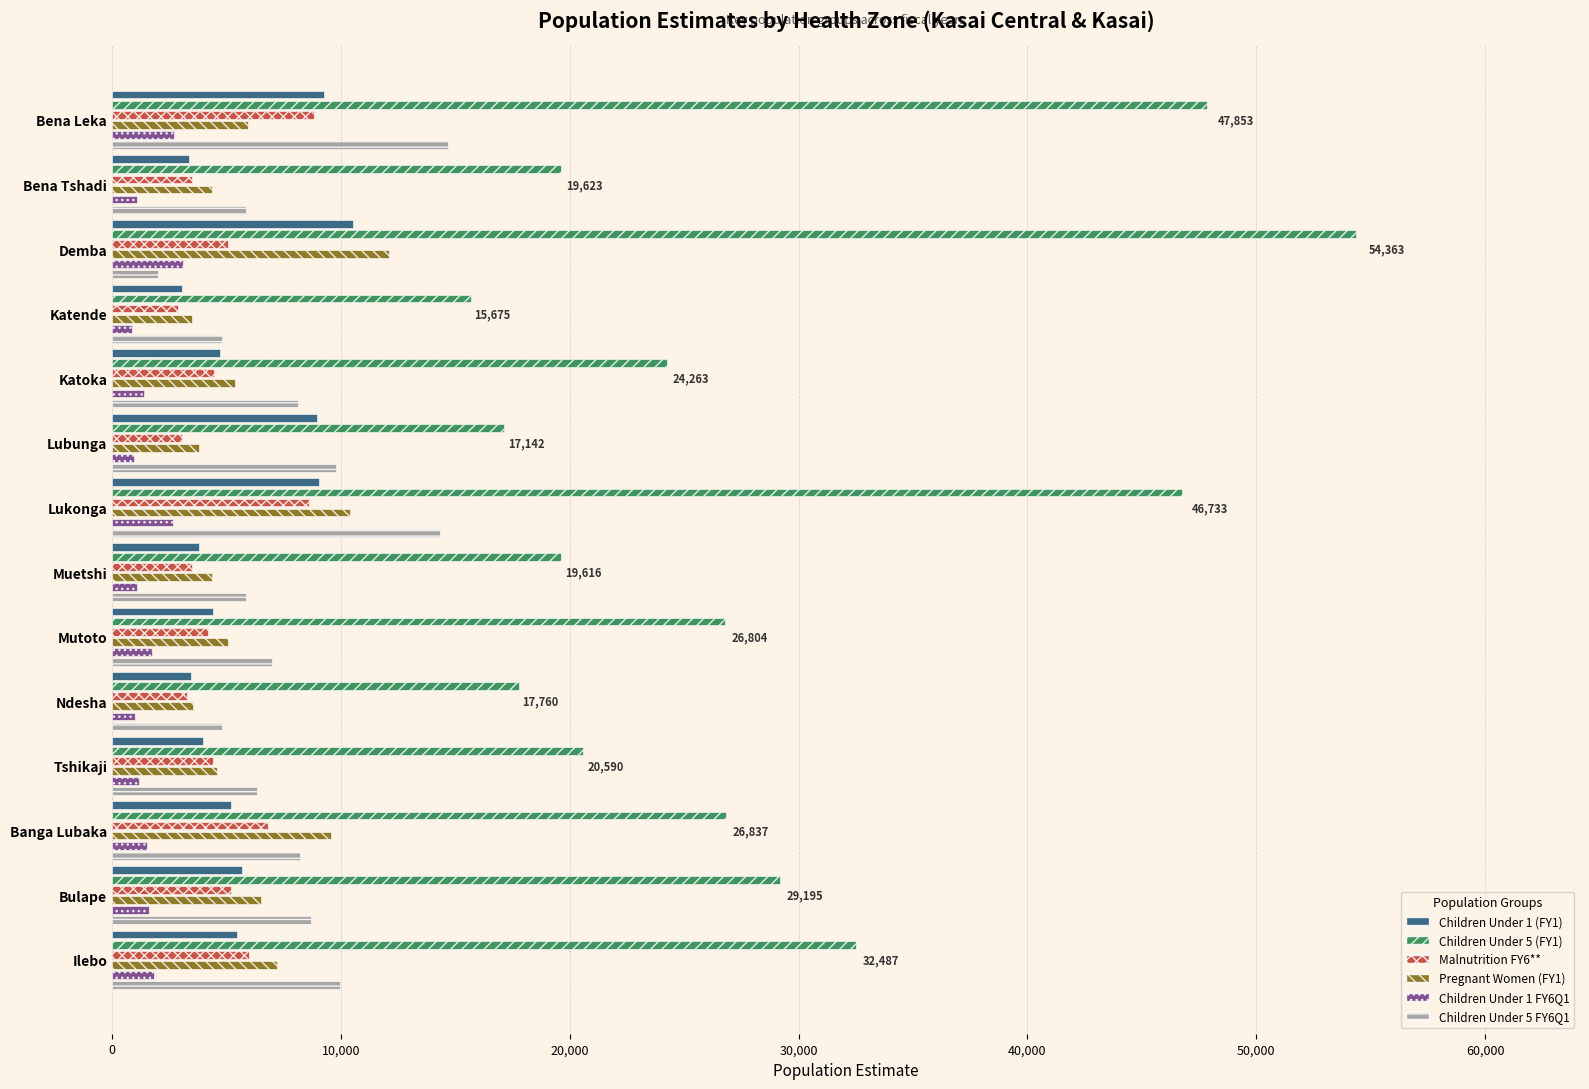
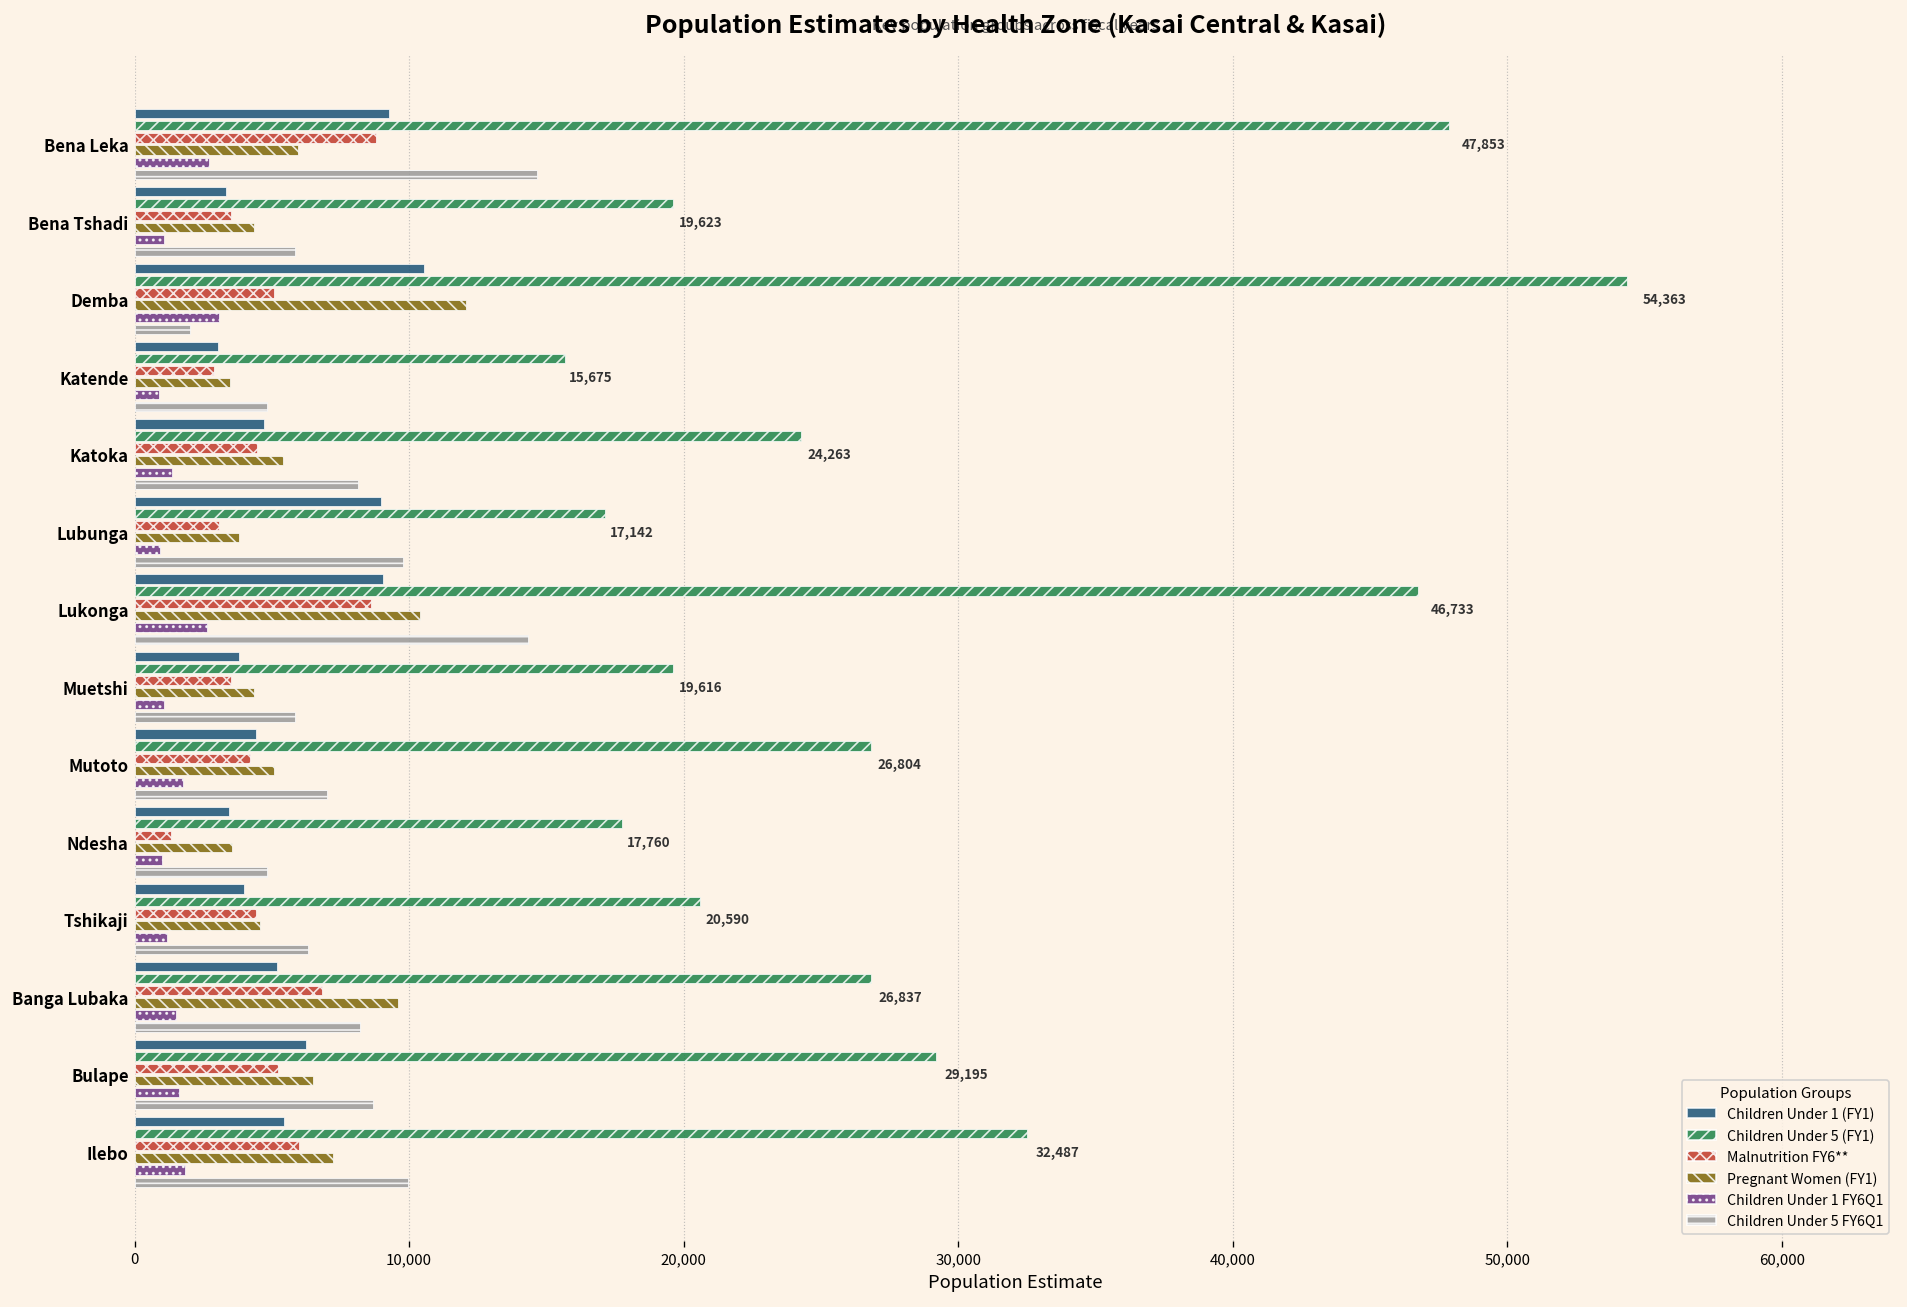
Malnutrition FY6**, Ndesha: 3,300 -> 1,300
Children Under 1 (FY1), Bulape: 5,700 -> 6,200
